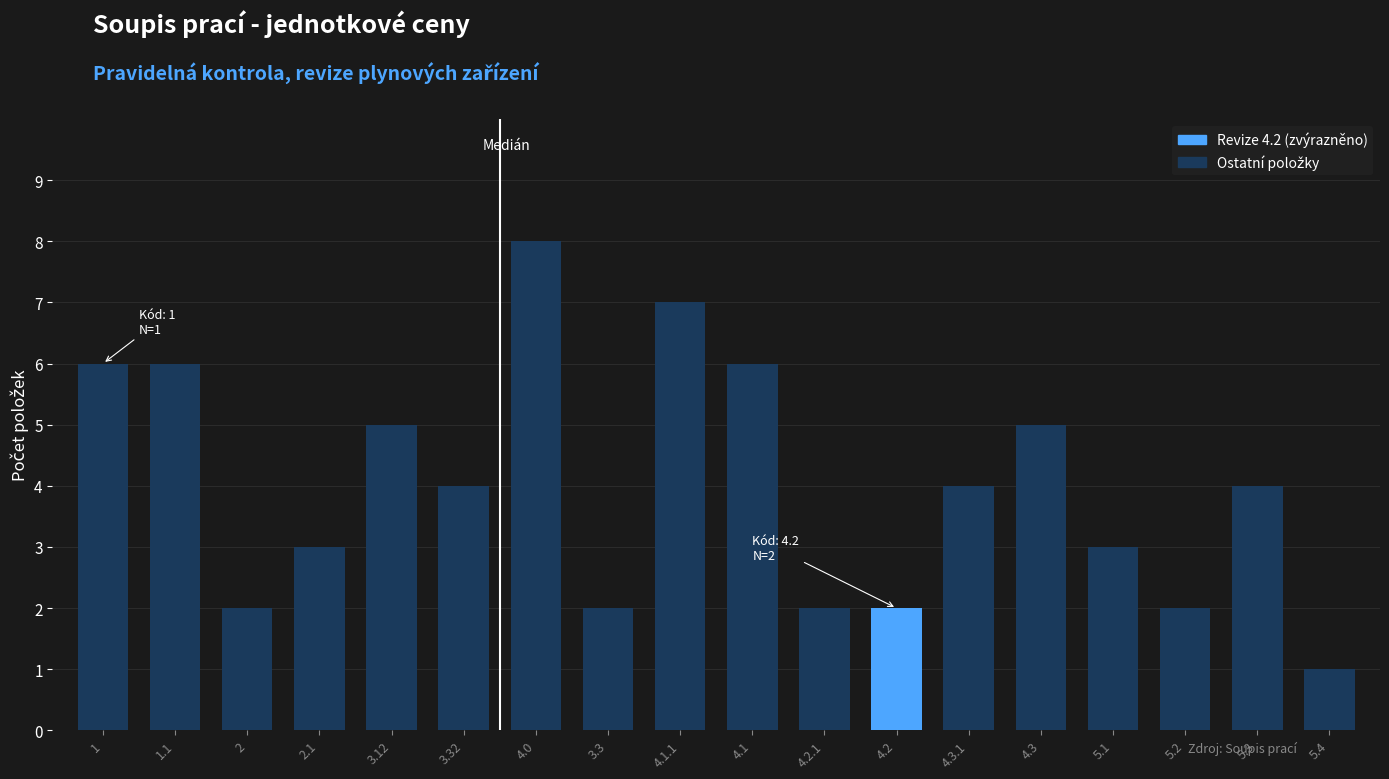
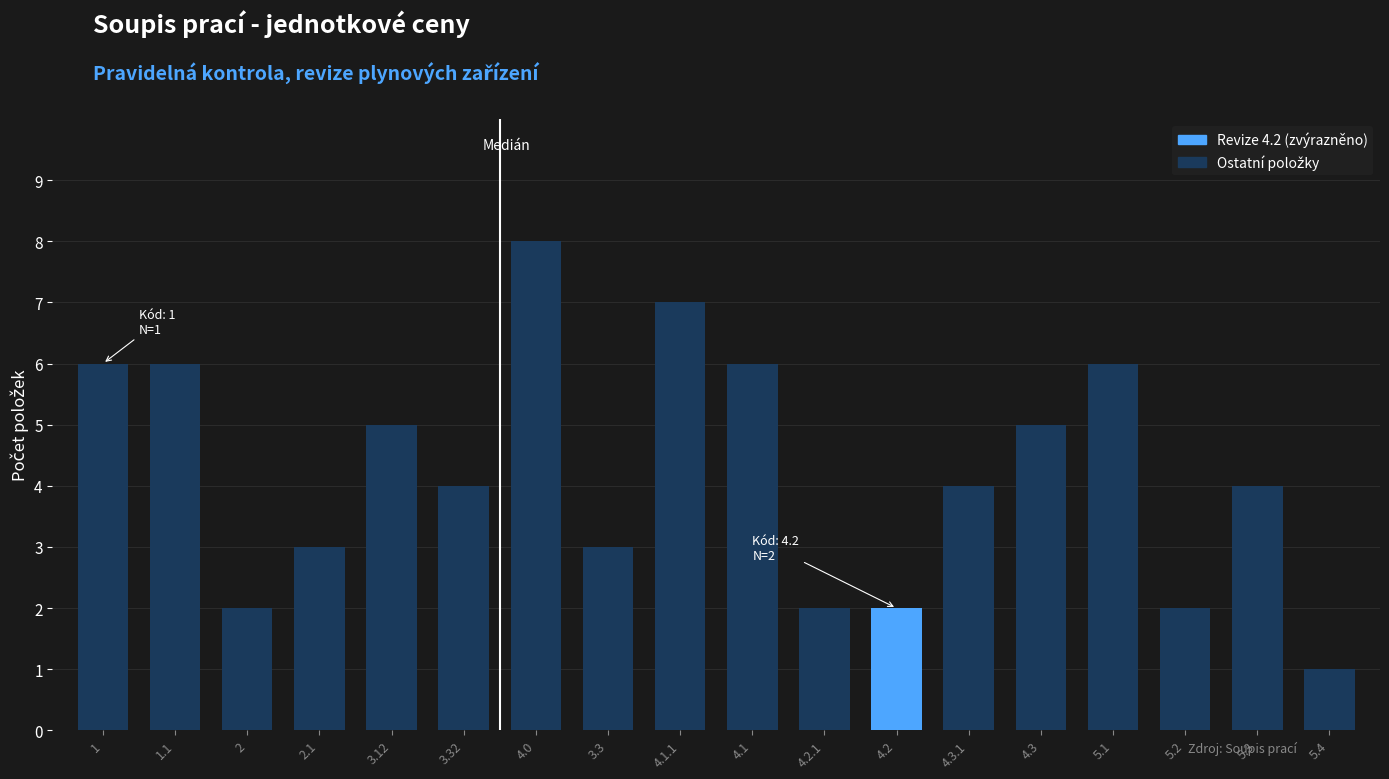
3.3: 2 -> 3
5.1: 3 -> 6
